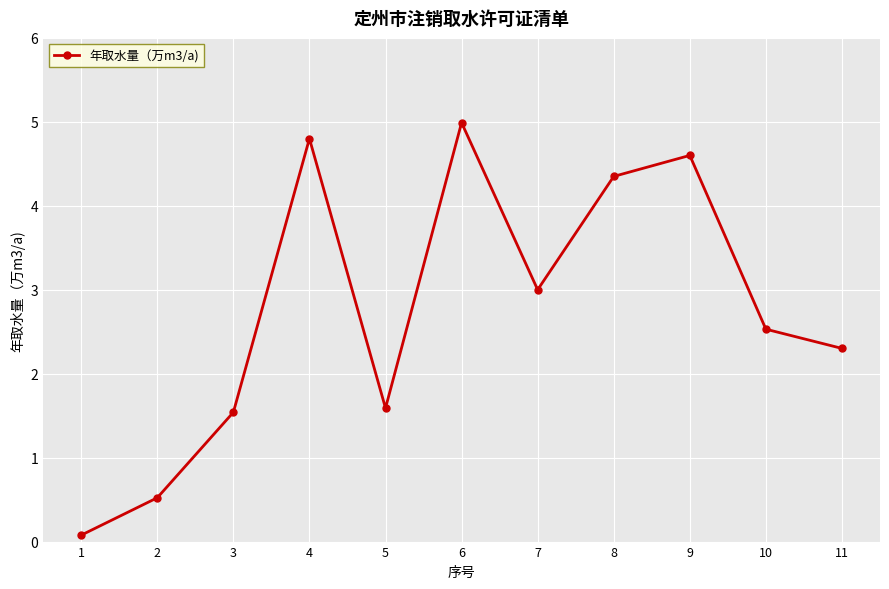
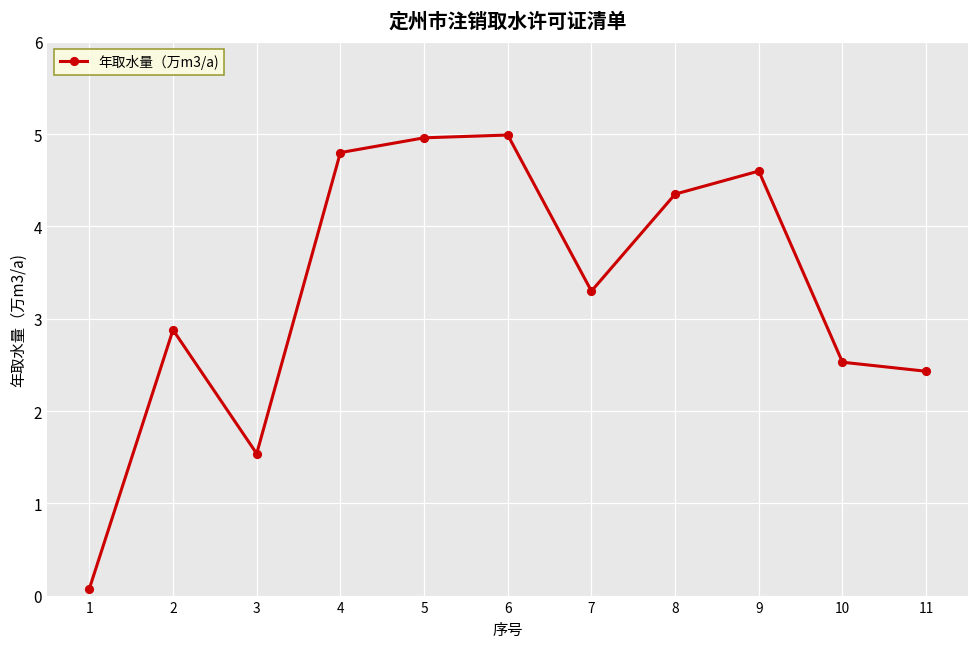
2: 0.5 -> 2.9
5: 1.6 -> 5.0
7: 3.0 -> 3.3
11: 2.3 -> 2.4
